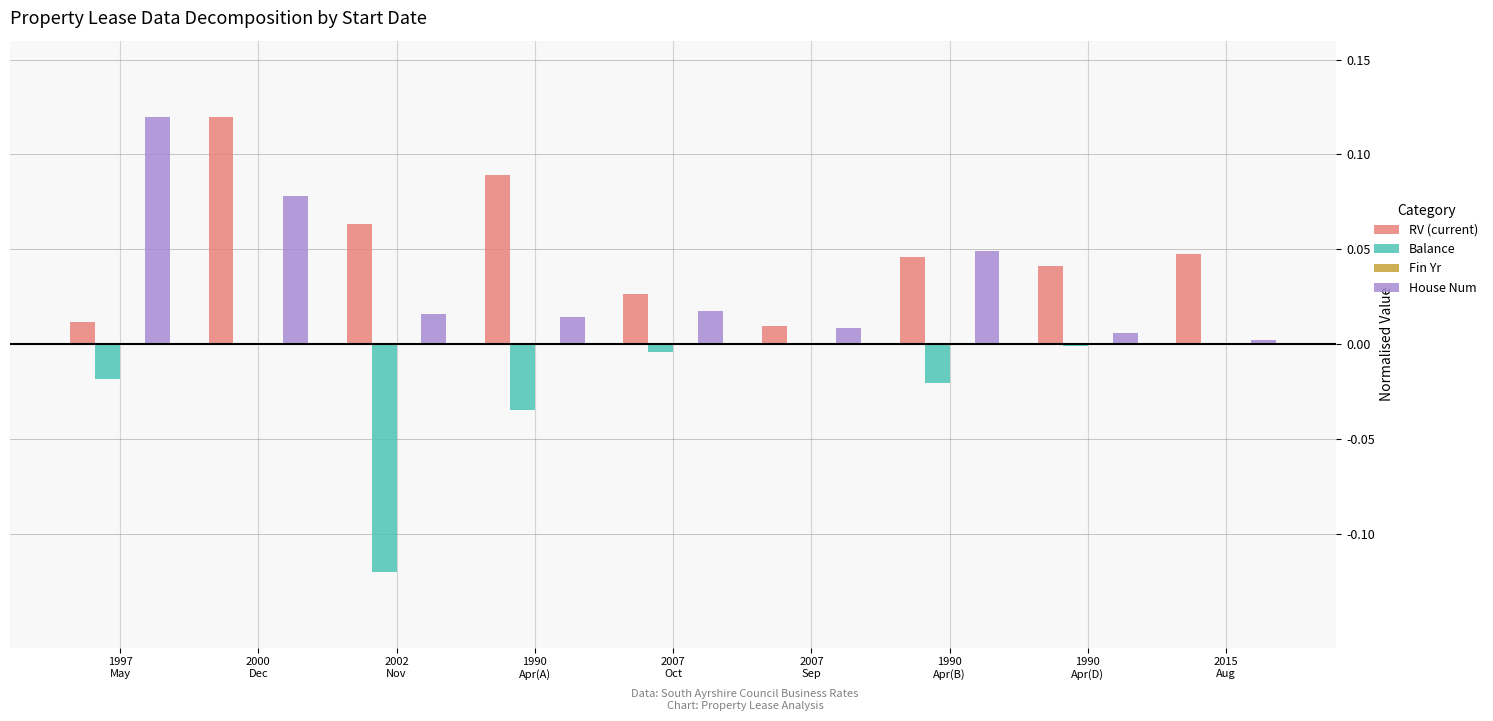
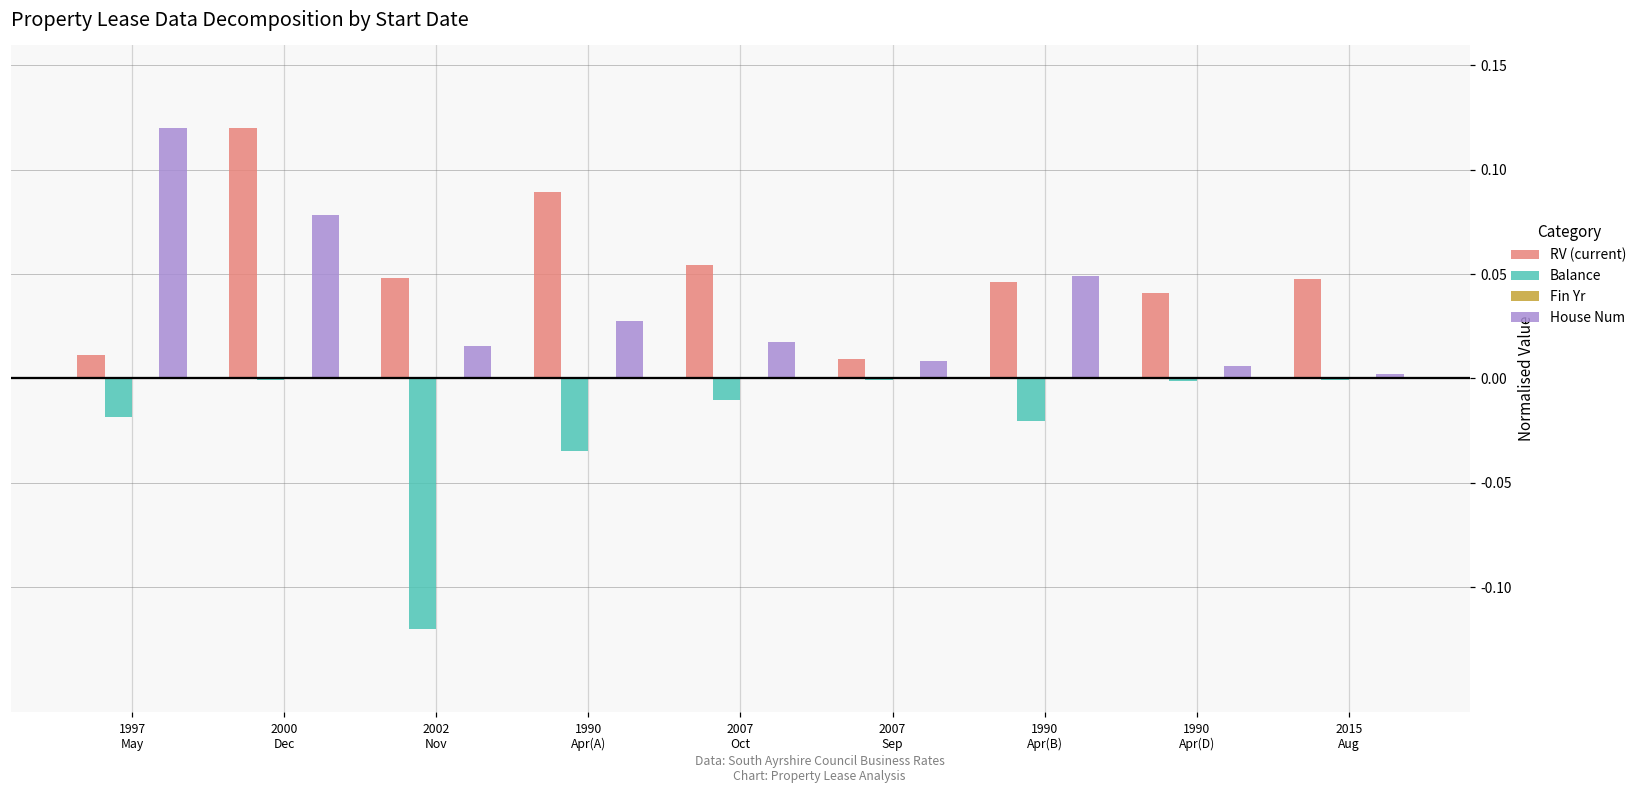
RV (current), 2002 Nov: 0.063 -> 0.048
House Num, 1990 Apr(A): 0.014 -> 0.027
RV (current), 2007 Oct: 0.026 -> 0.054
Balance, 2007 Oct: -0.004 -> -0.011
